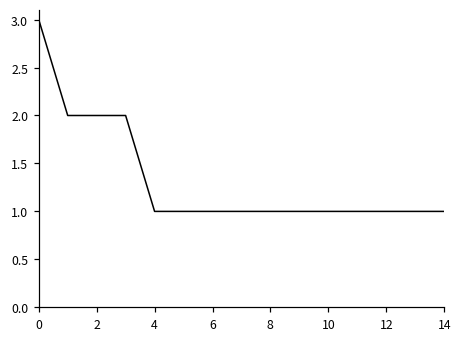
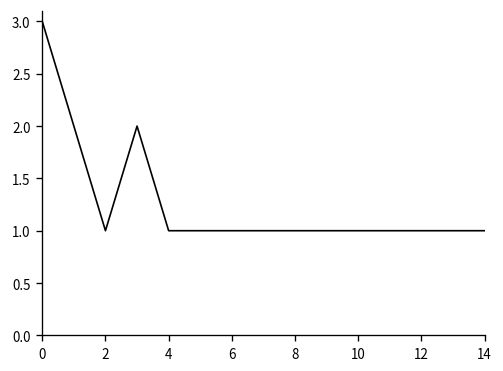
2: 2 -> 1
